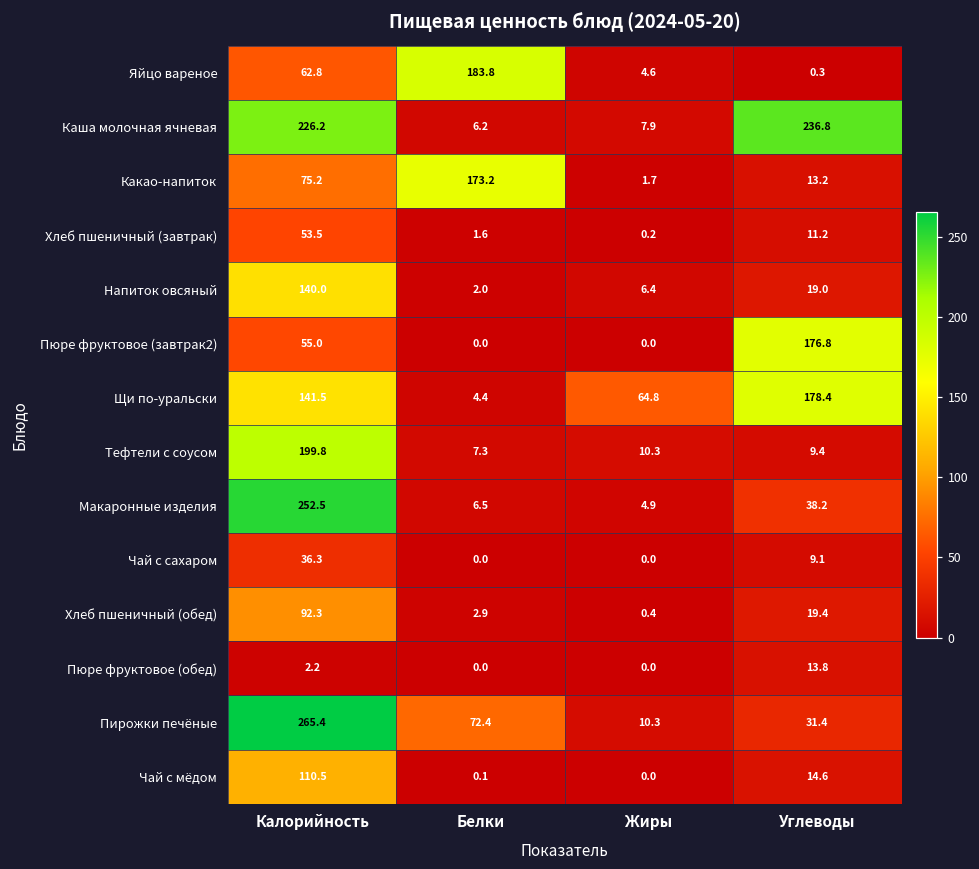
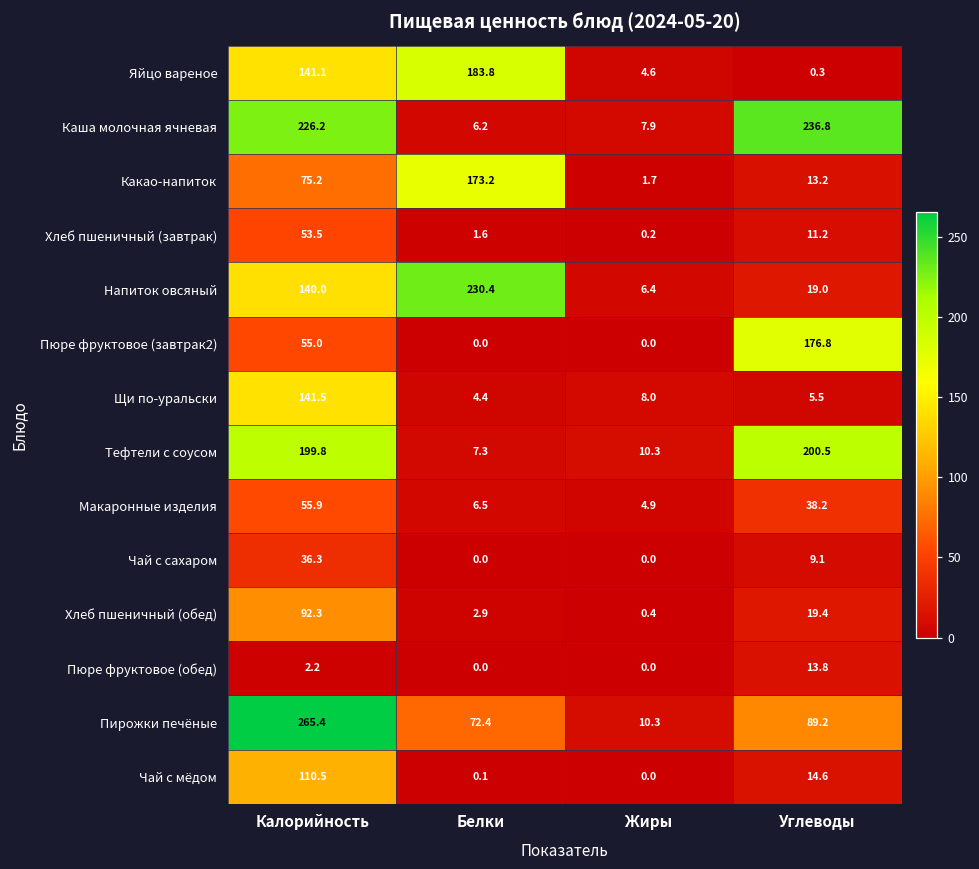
Яйцо вареное, Калорийность: 62.8 -> 141.1
Напиток овсяный, Белки: 2.0 -> 230.4
Щи по-уральски, Жиры: 64.8 -> 8.0
Щи по-уральски, Углеводы: 178.4 -> 5.5
Тефтели с соусом, Углеводы: 9.4 -> 200.5
Макаронные изделия, Калорийность: 252.5 -> 55.9
Пирожки печёные, Углеводы: 31.4 -> 89.2
